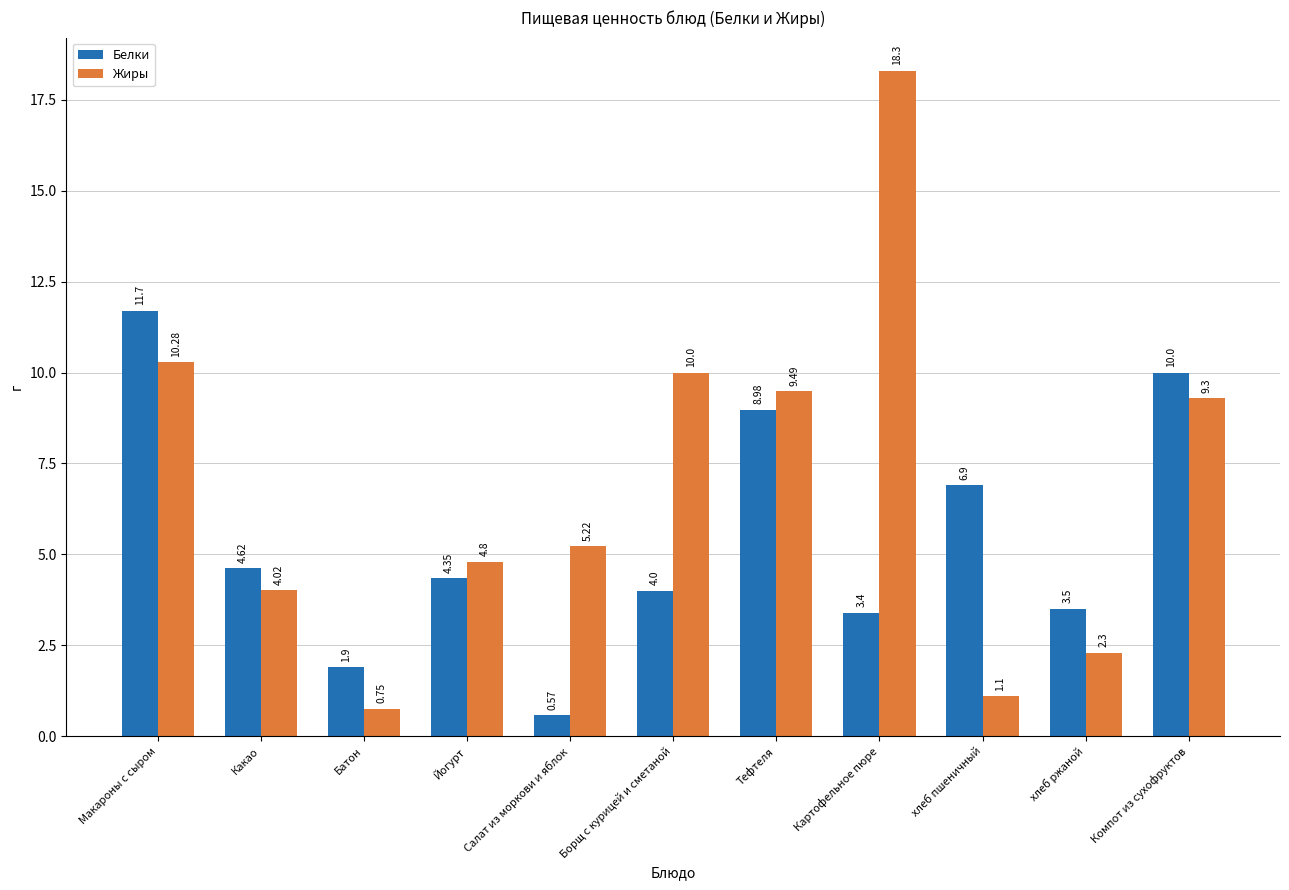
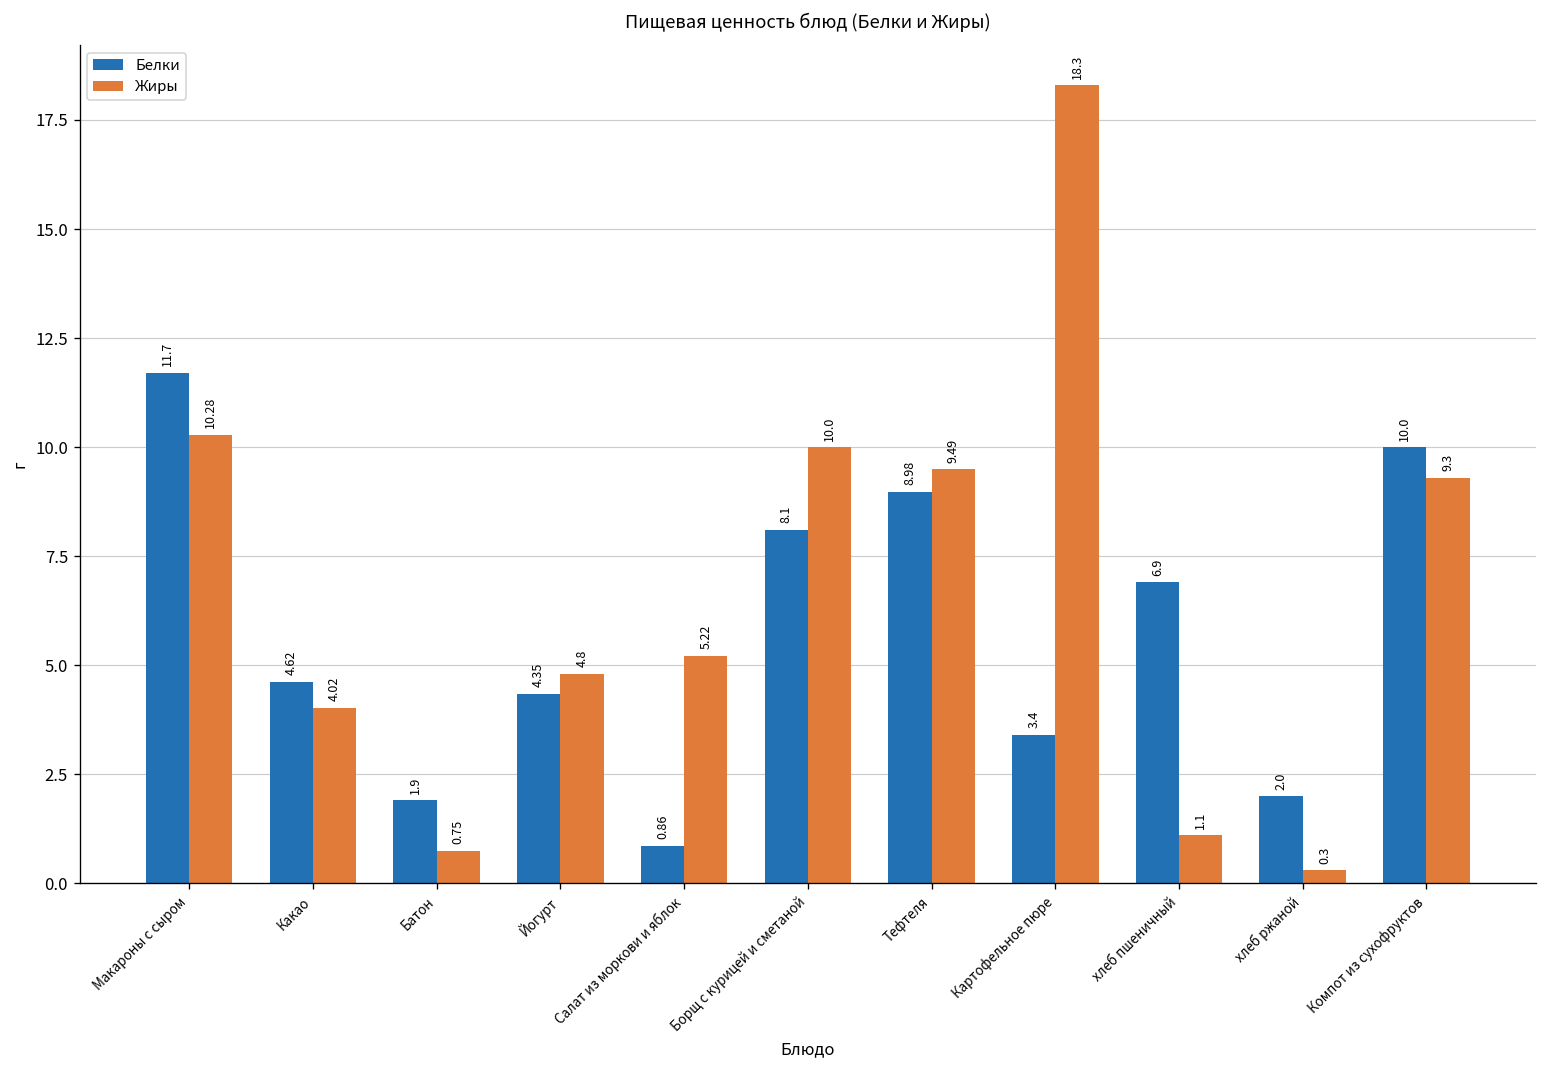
Белки, Салат из моркови и яблок: 0.57 -> 0.86
Белки, Борщ с курицей и сметаной: 4.0 -> 8.1
Белки, хлеб ржаной: 3.5 -> 2.0
Жиры, хлеб ржаной: 2.3 -> 0.3
